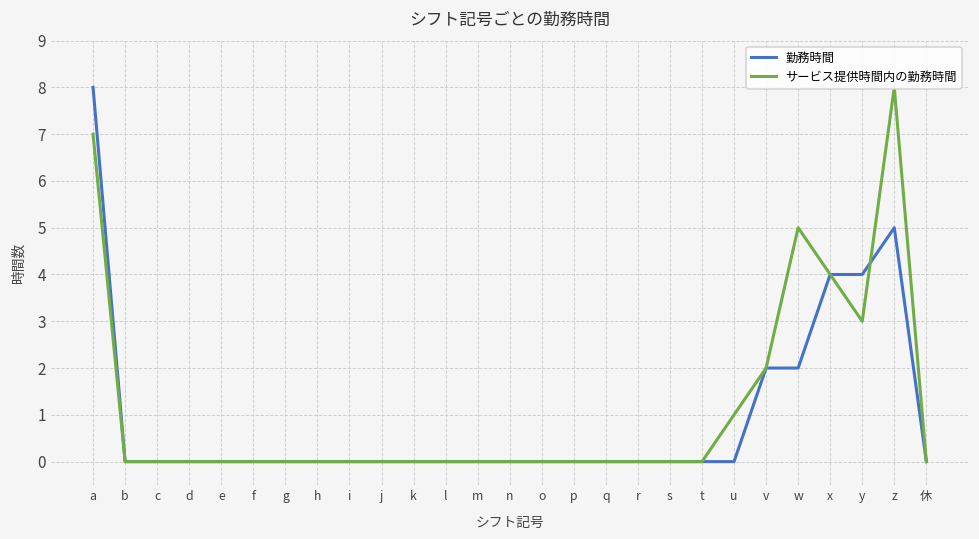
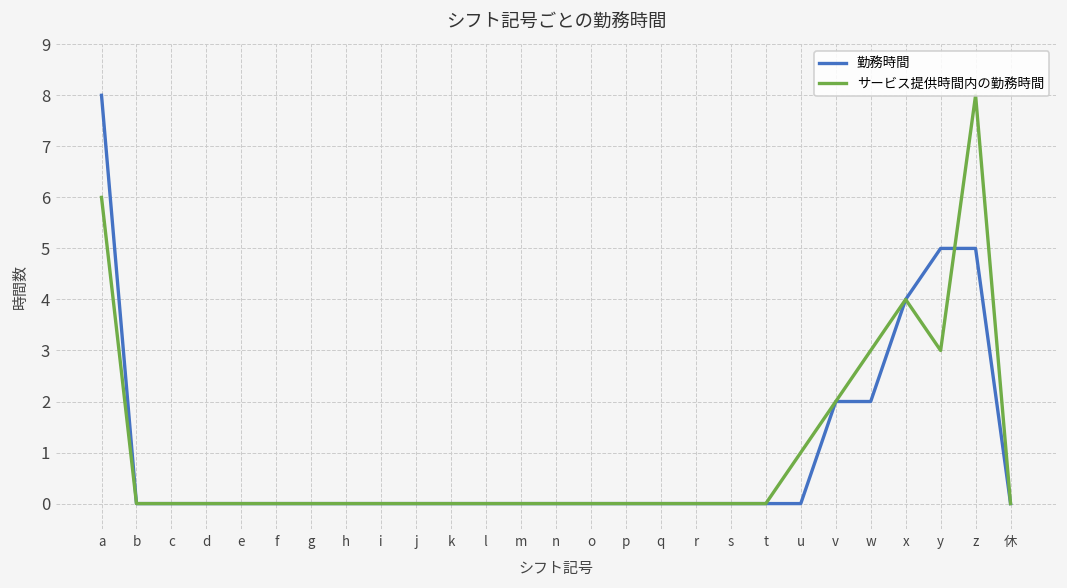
サービス提供時間内の勤務時間, a: 7 -> 6
サービス提供時間内の勤務時間, w: 5 -> 3
勤務時間, y: 4 -> 5
